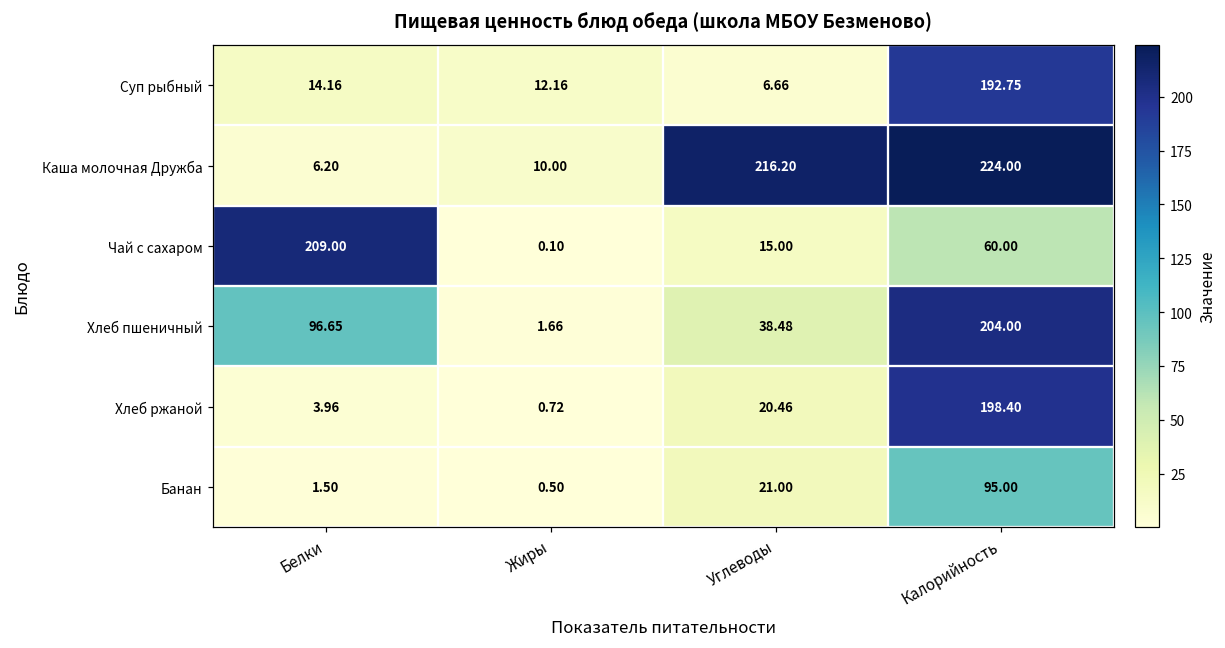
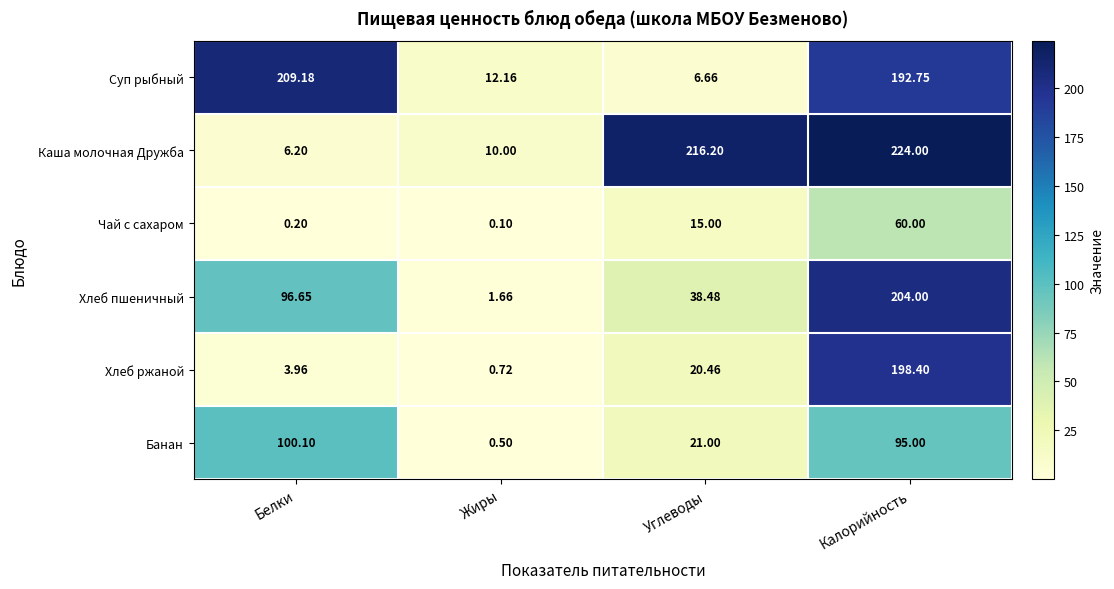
Суп рыбный, Белки: 14.16 -> 209.18
Чай с сахаром, Белки: 209.00 -> 0.20
Банан, Белки: 1.50 -> 100.10
